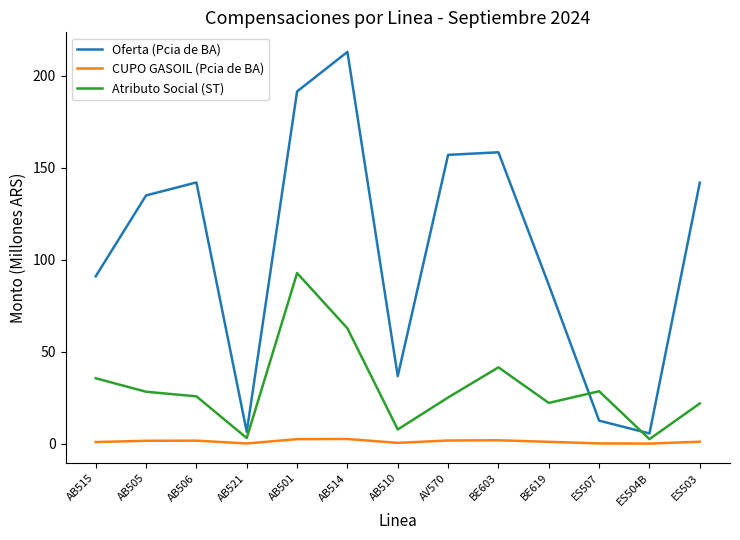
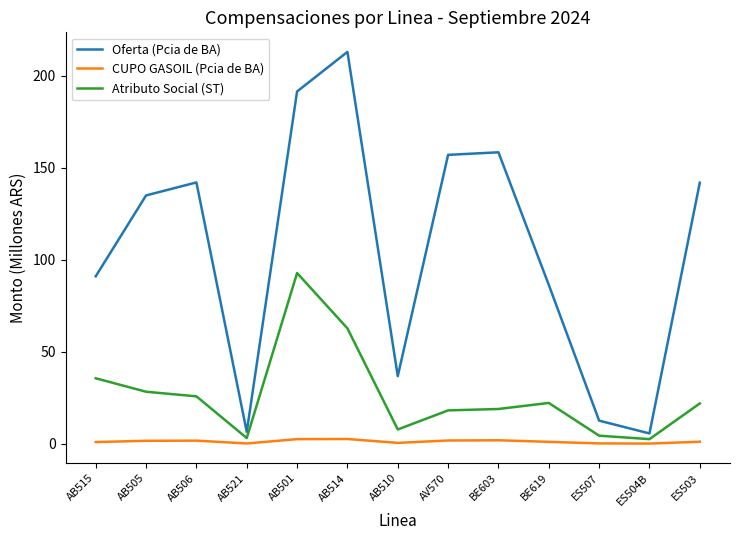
Atributo Social (ST), AV570: 25 -> 18
Atributo Social (ST), BE603: 42 -> 19
Atributo Social (ST), ES507: 29 -> 4
